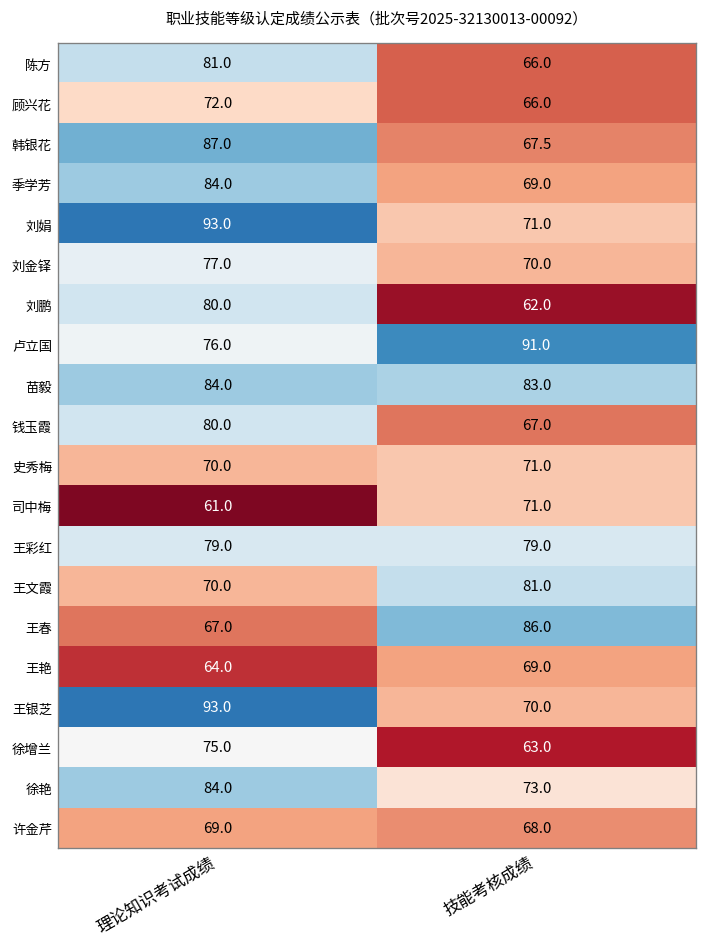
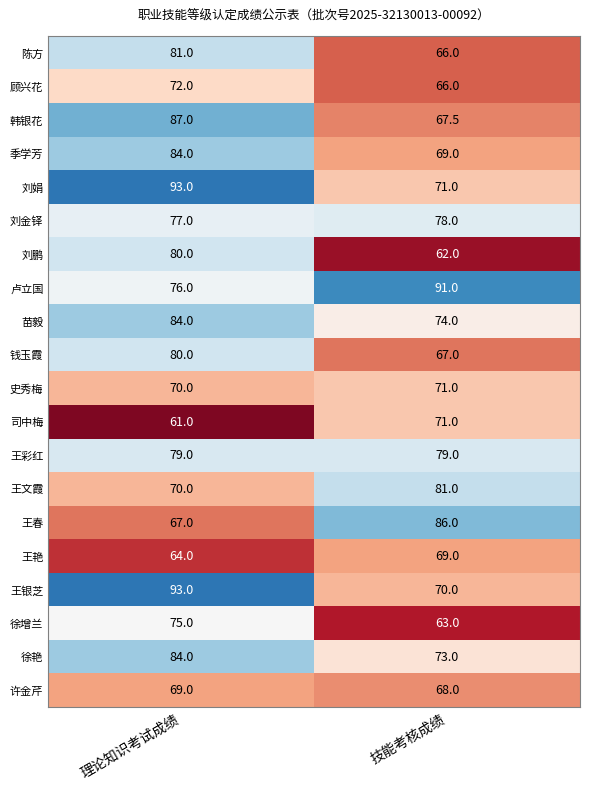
刘金铎, 技能考核成绩: 70.0 -> 78.0
苗毅, 技能考核成绩: 83.0 -> 74.0
